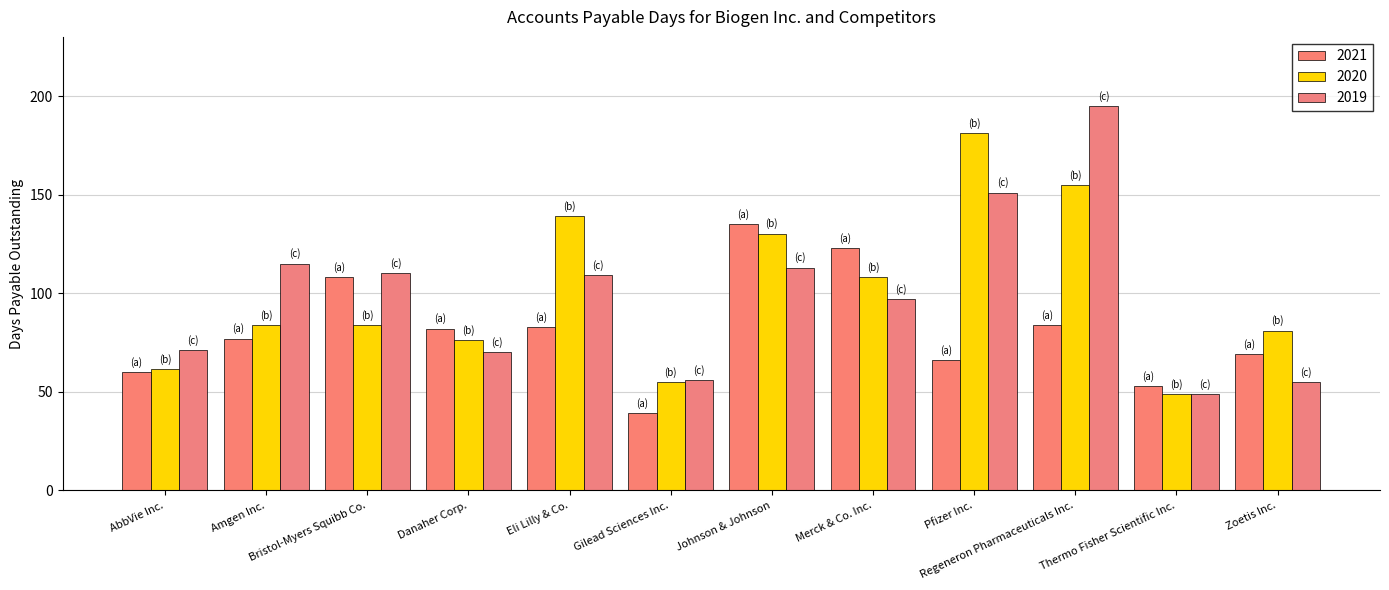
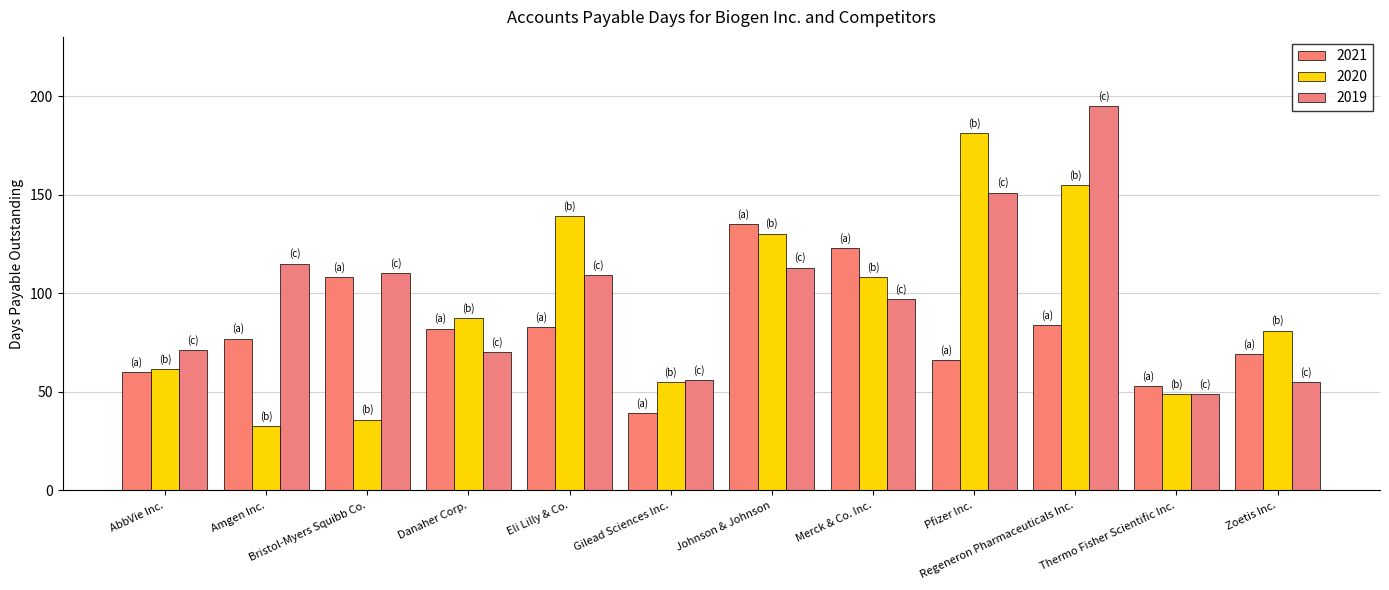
2020, Amgen Inc.: 84 -> 33
2020, Bristol-Myers Squibb Co.: 84 -> 36
2020, Danaher Corp.: 76 -> 87
